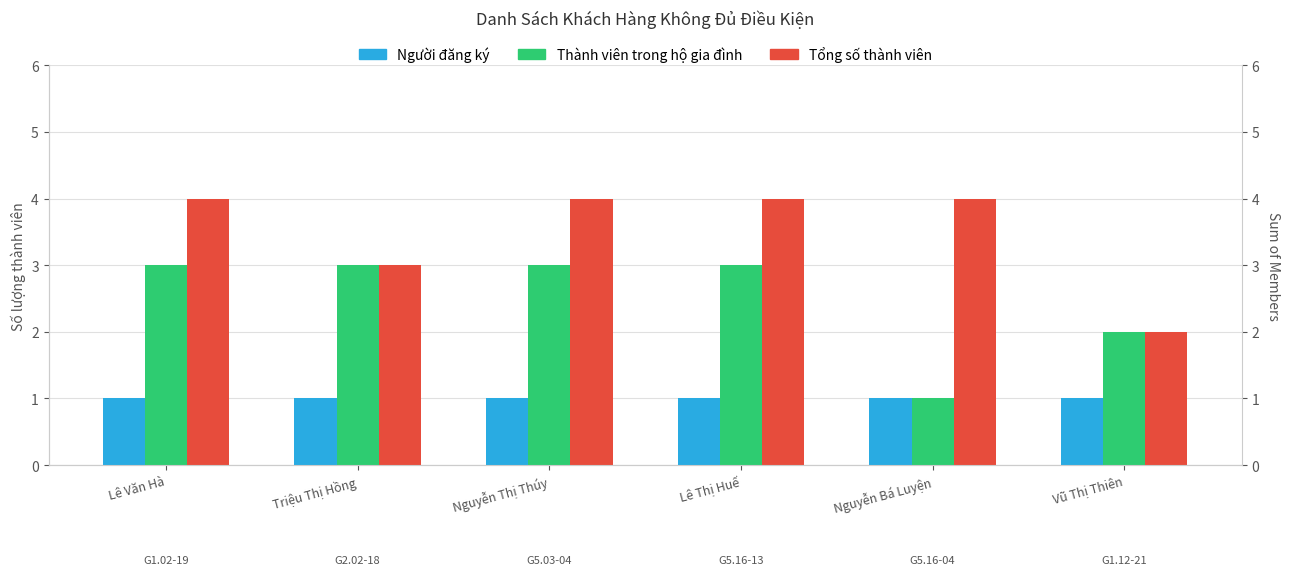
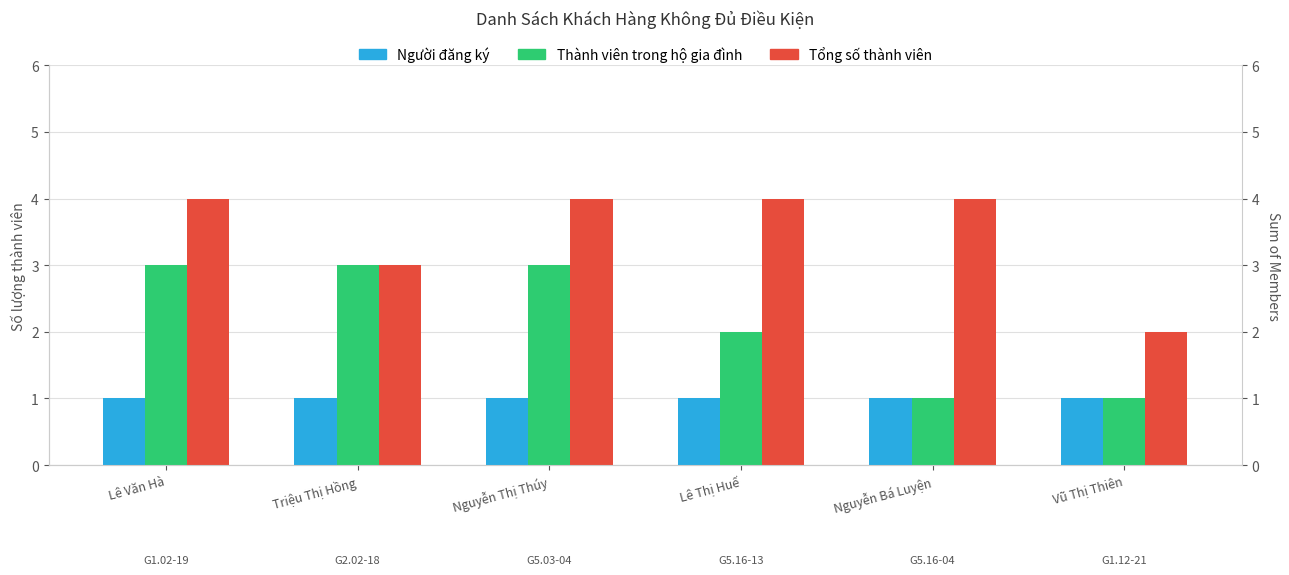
Thành viên trong hộ gia đình, Lê Thị Huế: 3 -> 2
Thành viên trong hộ gia đình, Vũ Thị Thiên: 2 -> 1
